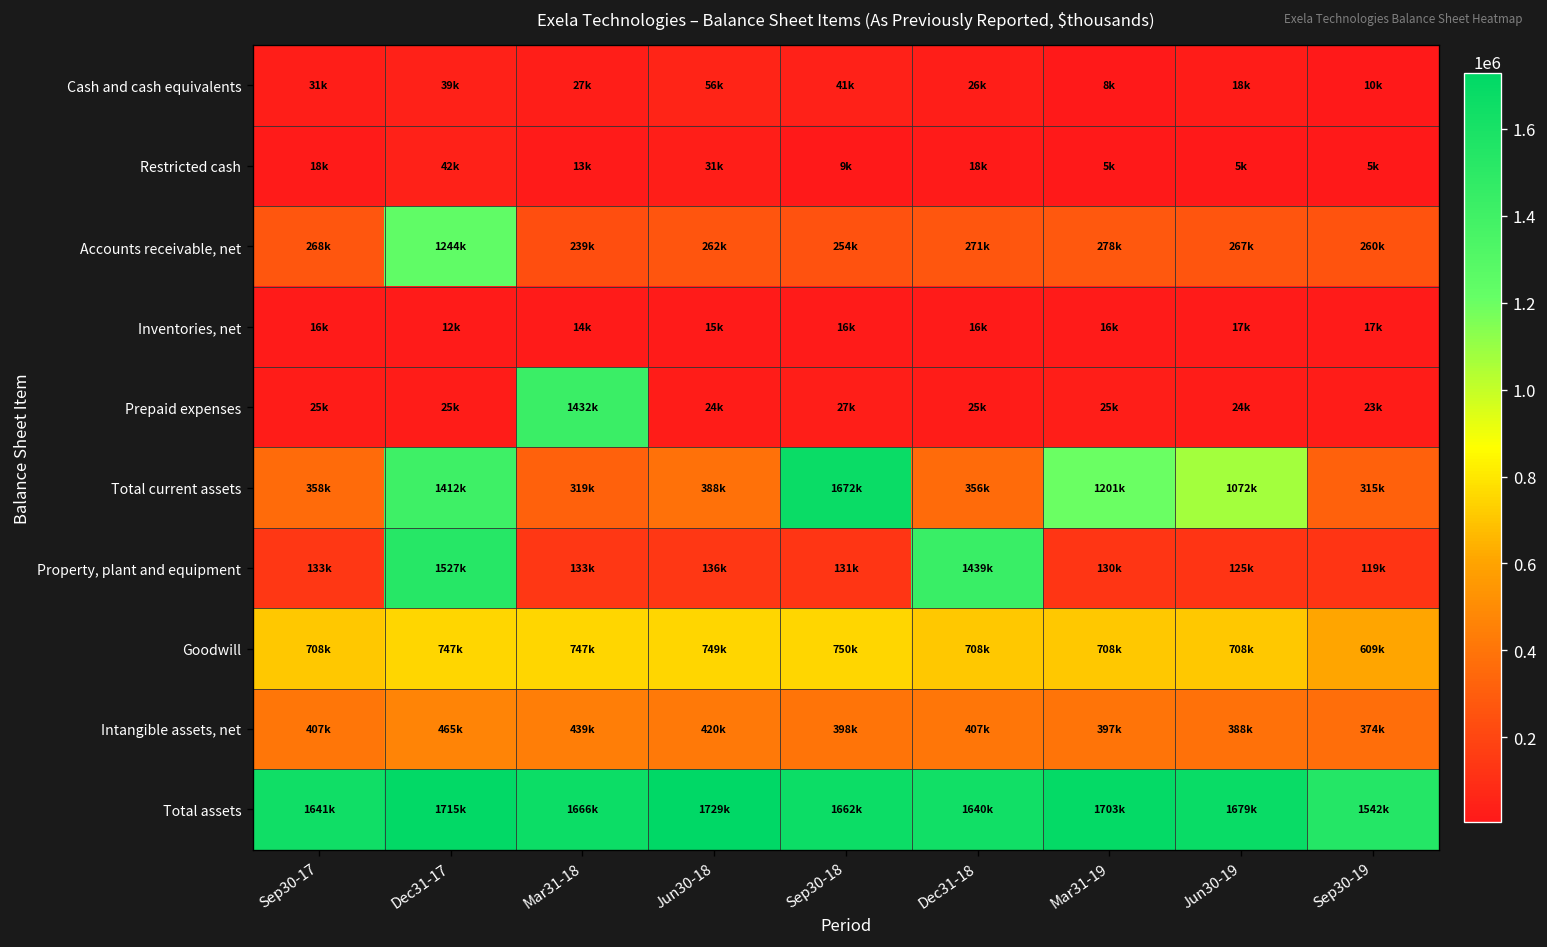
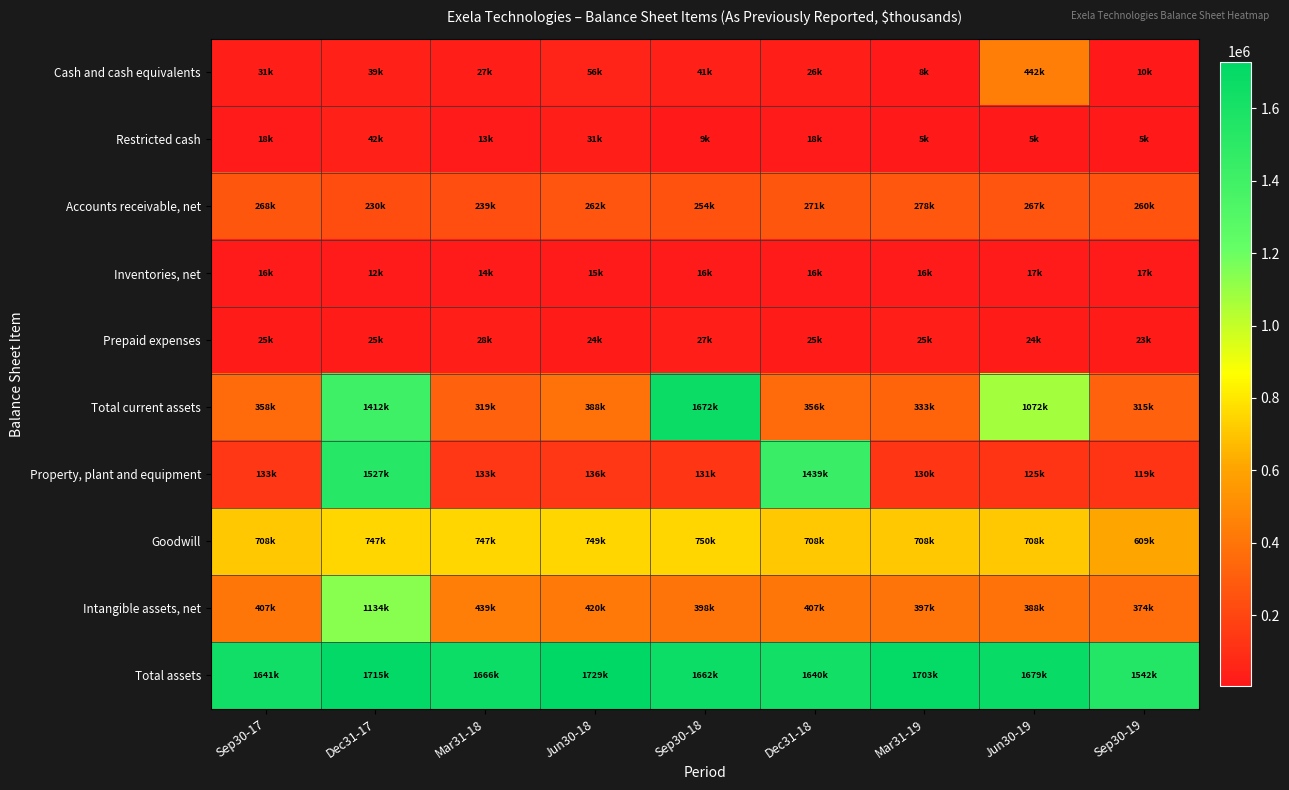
Cash and cash equivalents, Jun30-19: 18k -> 442k
Accounts receivable, net, Dec31-17: 1244k -> 230k
Prepaid expenses, Mar31-18: 1432k -> 28k
Total current assets, Mar31-19: 1201k -> 333k
Intangible assets, net, Dec31-17: 465k -> 1134k
